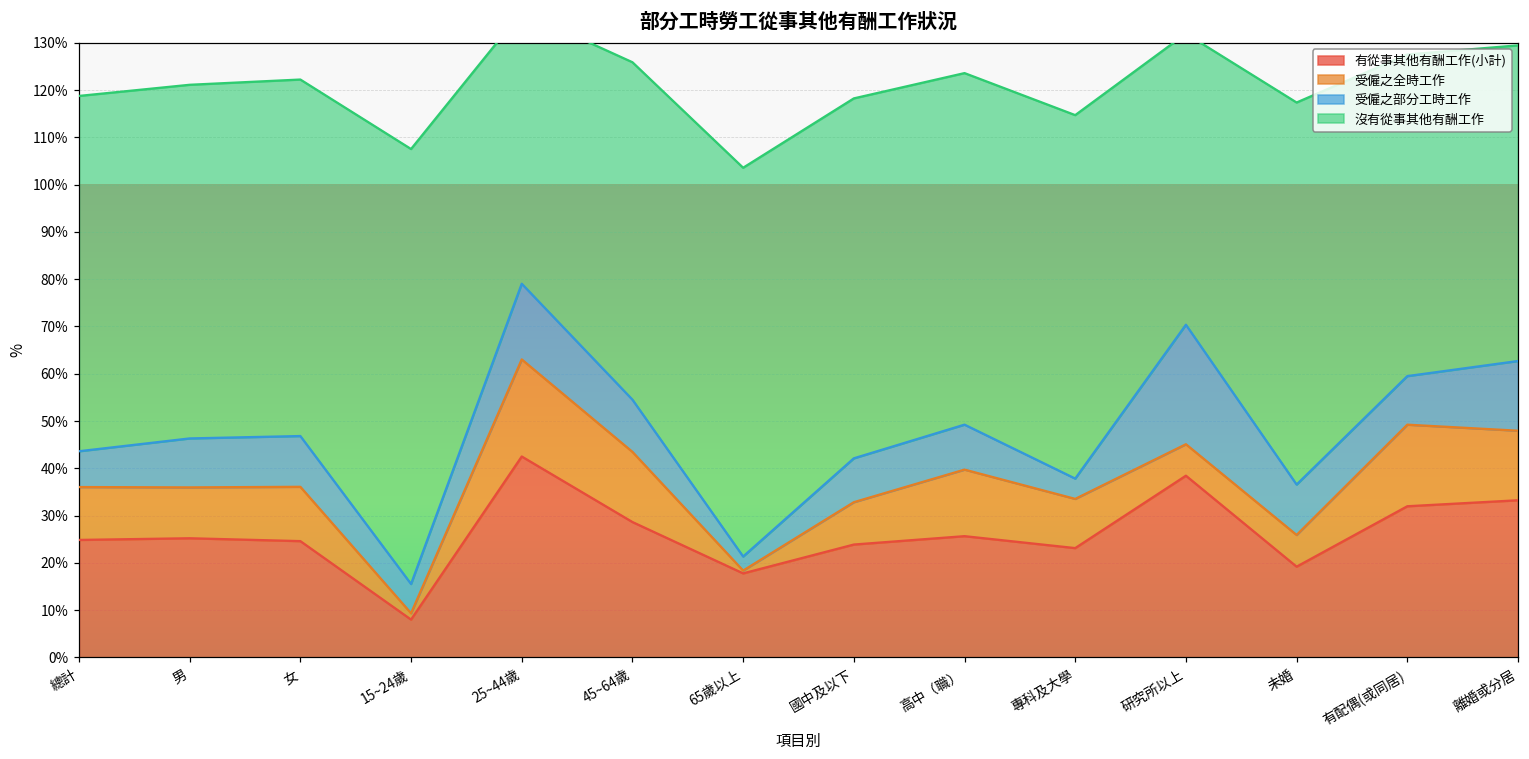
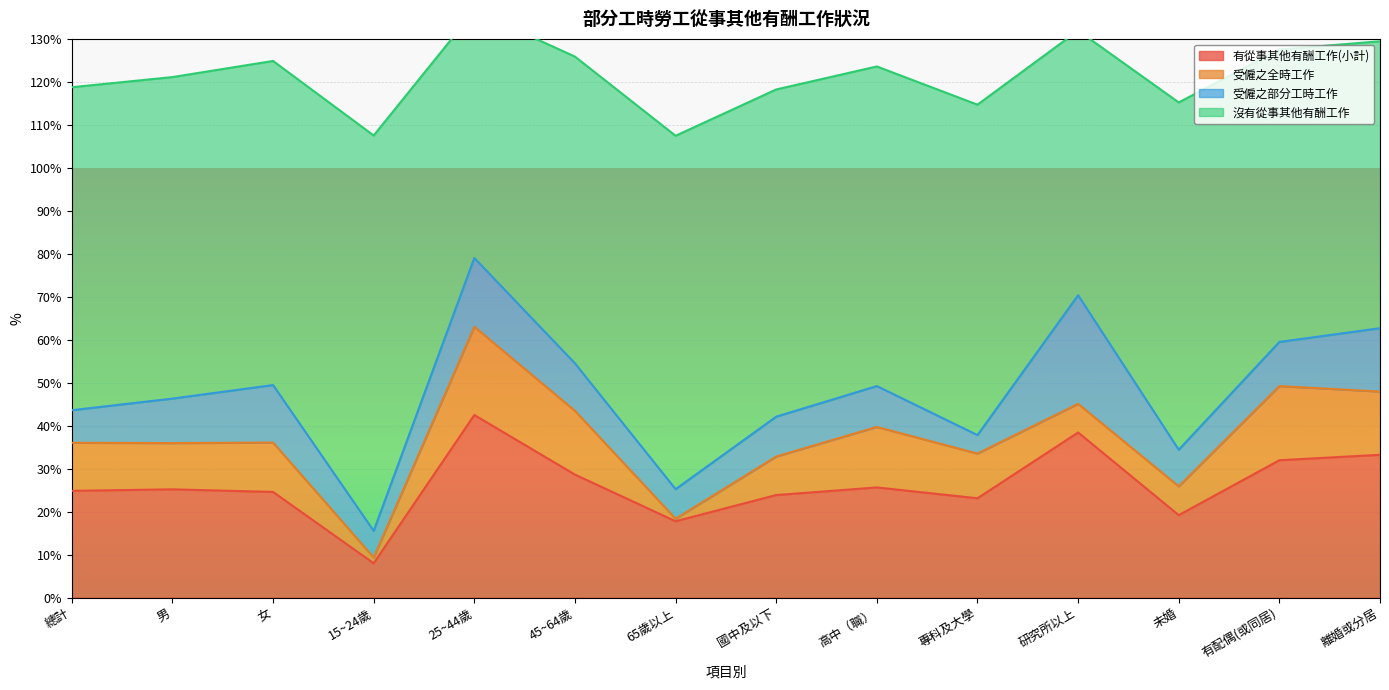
受僱之部分工時工作, 女: 11% -> 13%
受僱之部分工時工作, 65歲以上: 3% -> 7%
受僱之部分工時工作, 未婚: 11% -> 9%
